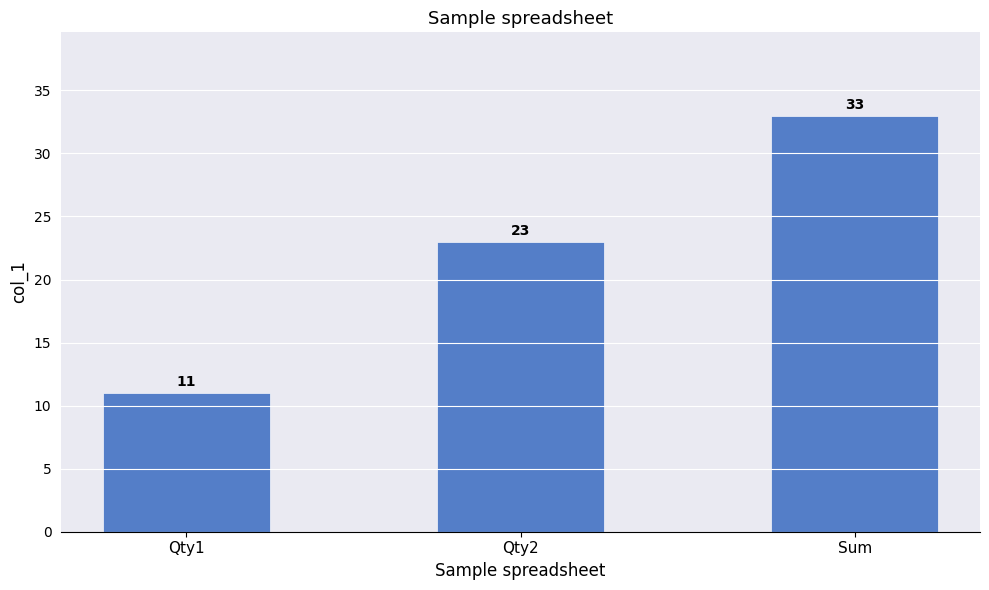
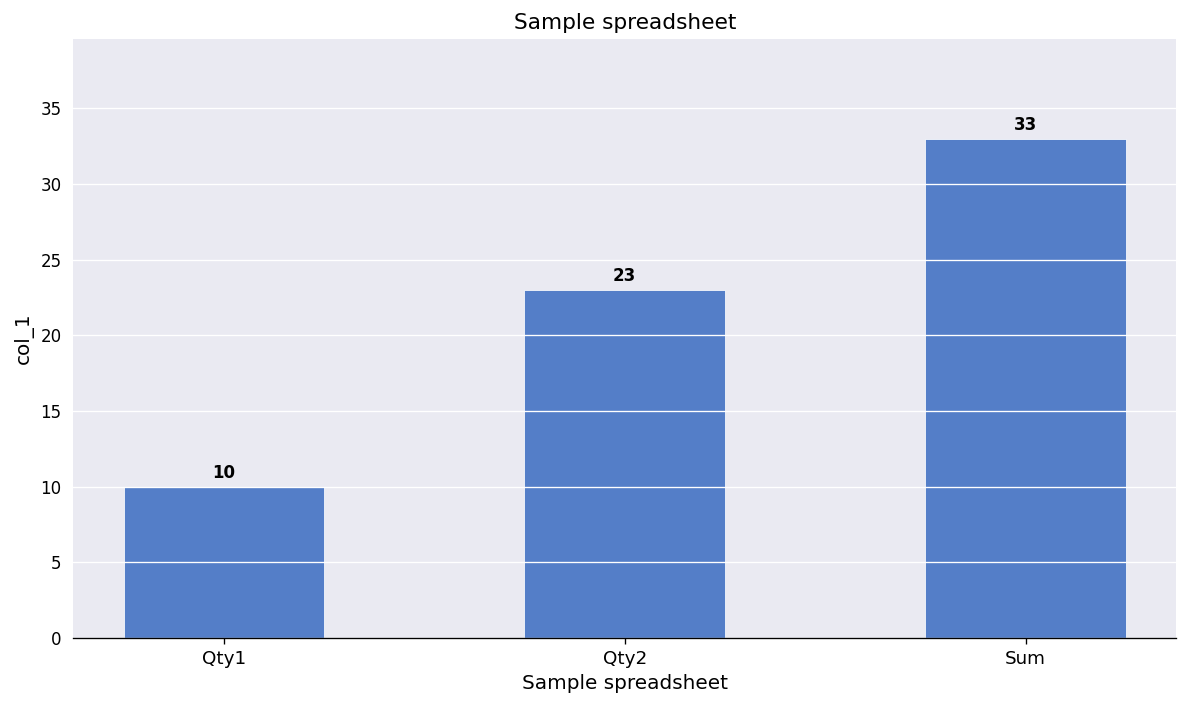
Qty1: 11 -> 10
